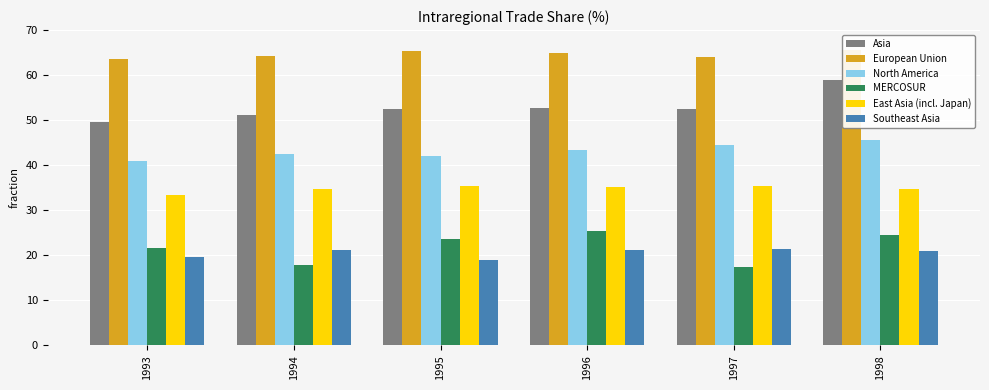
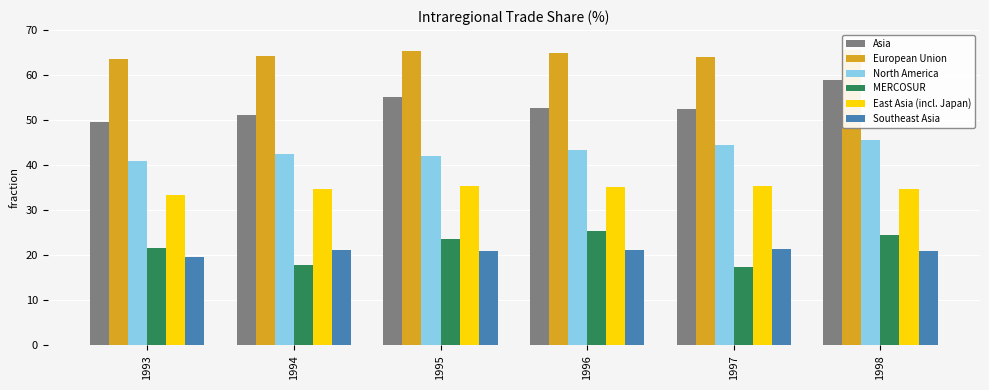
Asia, 1995: 53 -> 55
Southeast Asia, 1995: 19 -> 21
